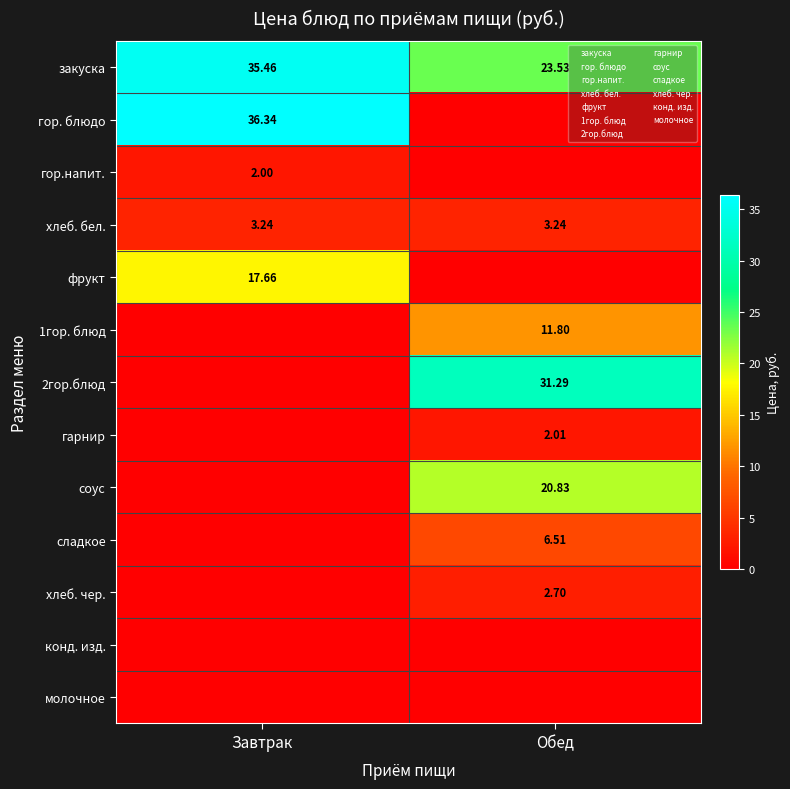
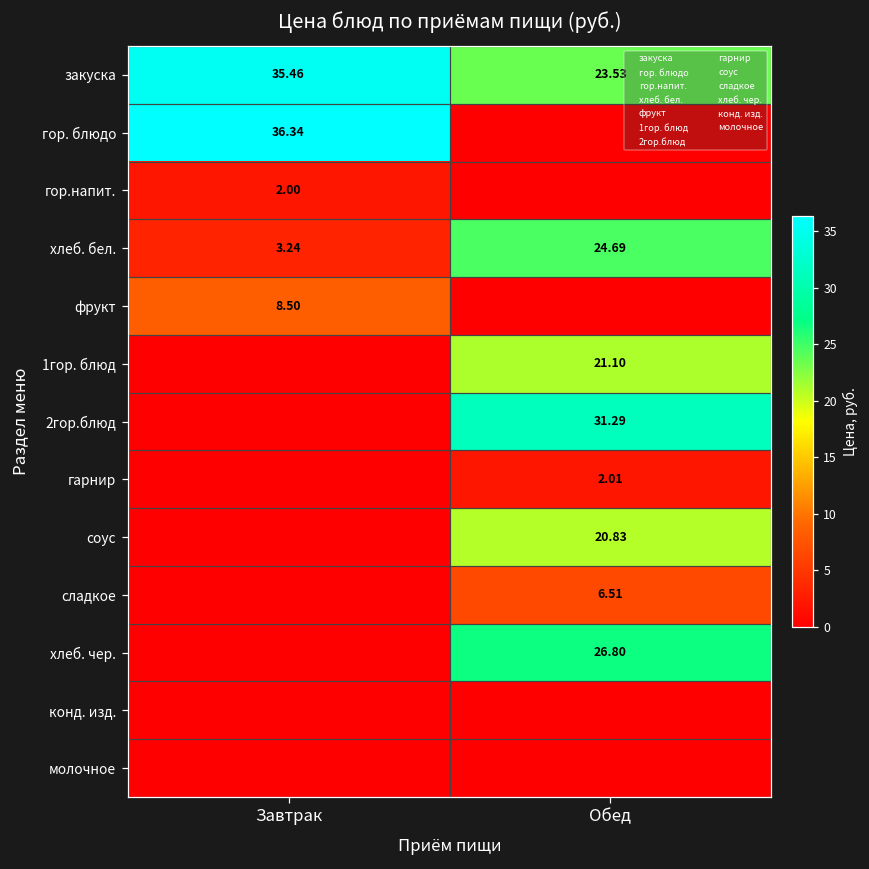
хлеб. бел., Обед: 3.24 -> 24.69
фрукт, Завтрак: 17.66 -> 8.50
1гор. блюд, Обед: 11.80 -> 21.10
хлеб. чер., Обед: 2.70 -> 26.80
